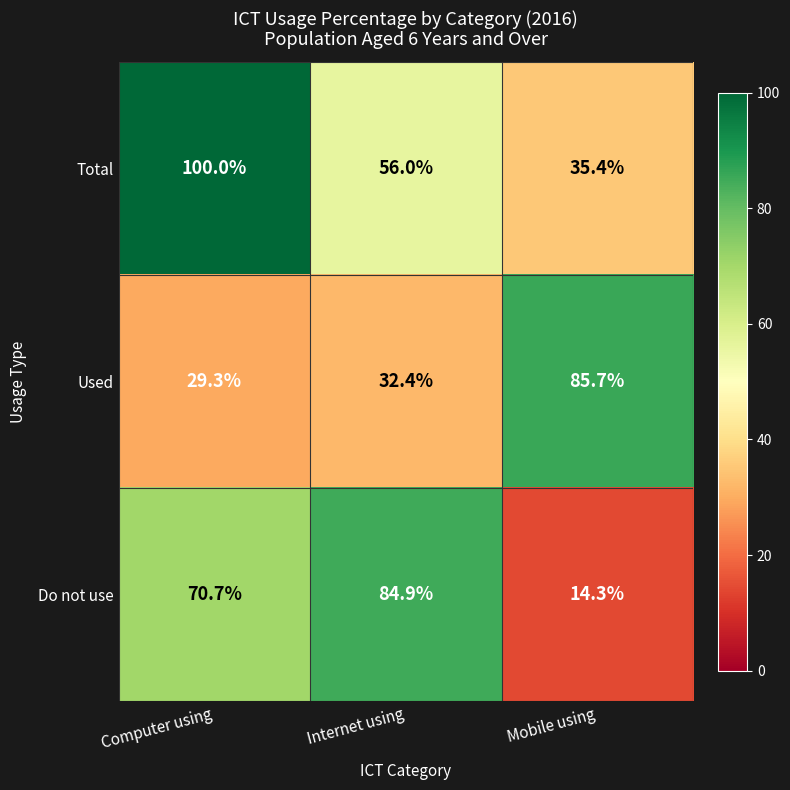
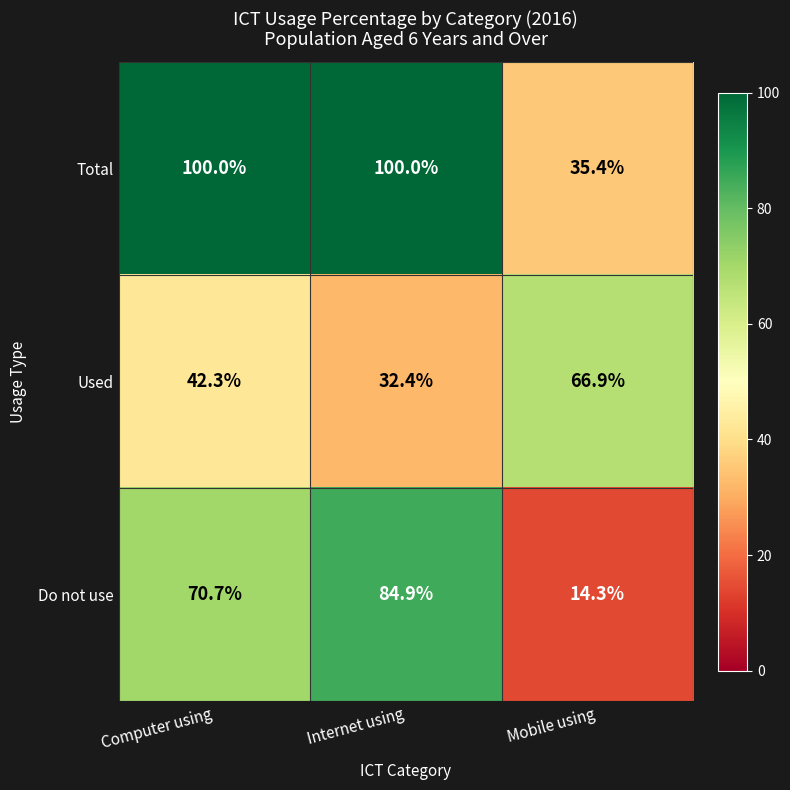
Total, Internet using: 56.0% -> 100.0%
Used, Computer using: 29.3% -> 42.3%
Used, Mobile using: 85.7% -> 66.9%
